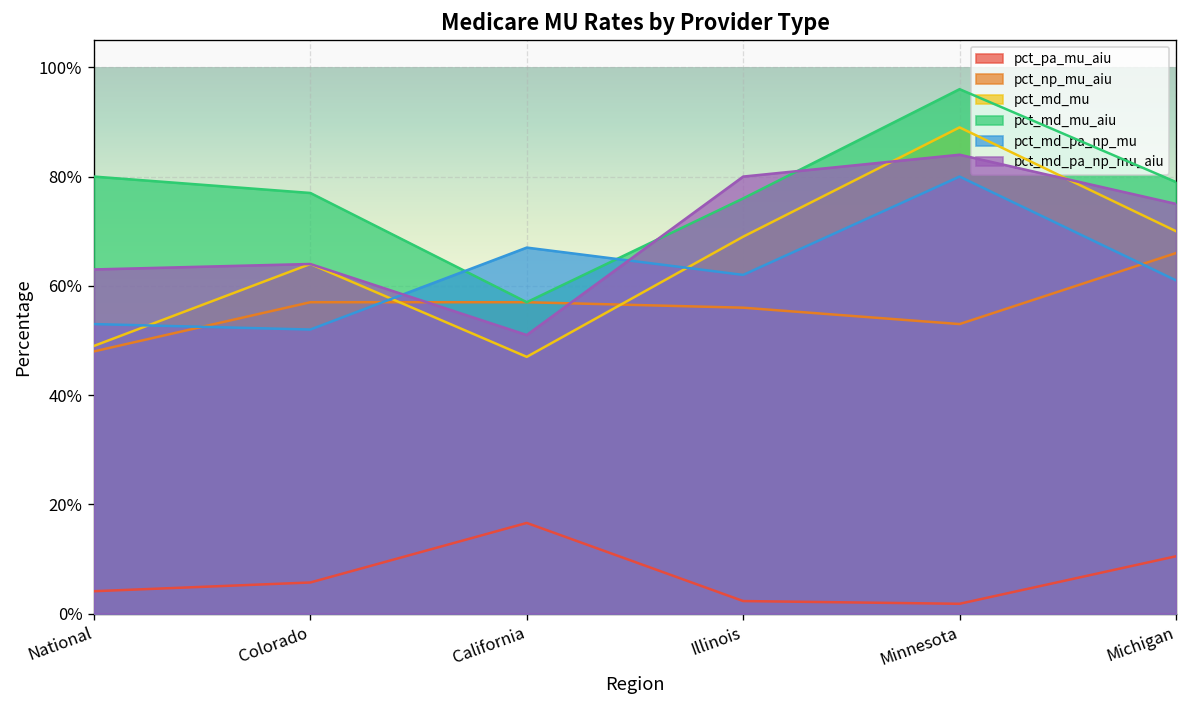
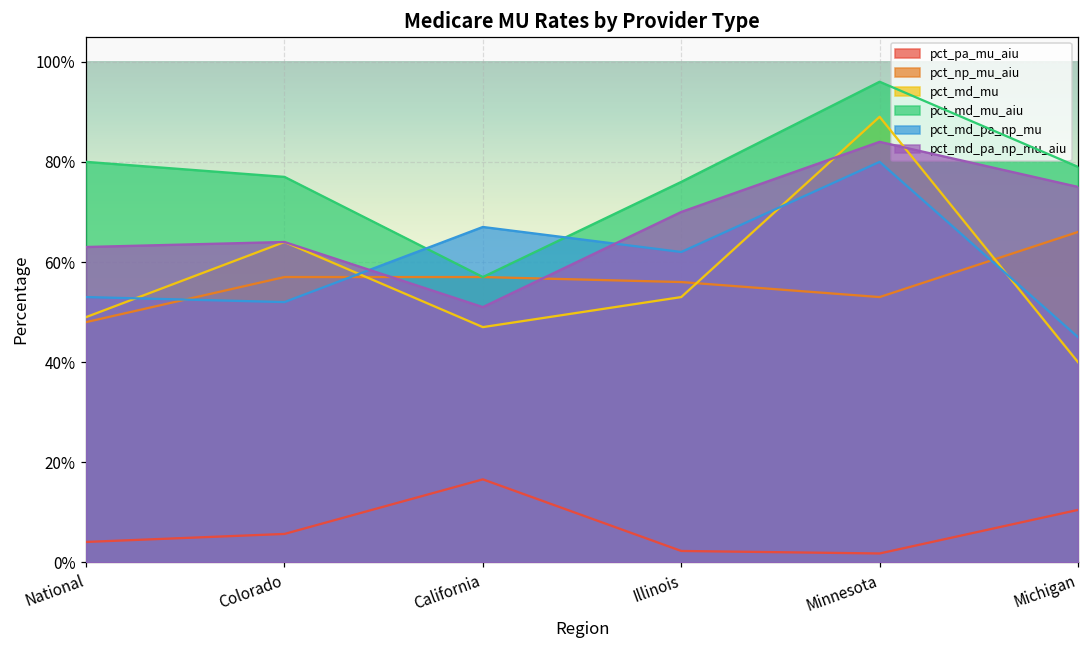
pct_md_mu, Illinois: 69% -> 53%
pct_md_pa_np_mu_aiu, Illinois: 80% -> 70%
pct_md_mu, Michigan: 70% -> 40%
pct_md_pa_np_mu, Michigan: 61% -> 45%
